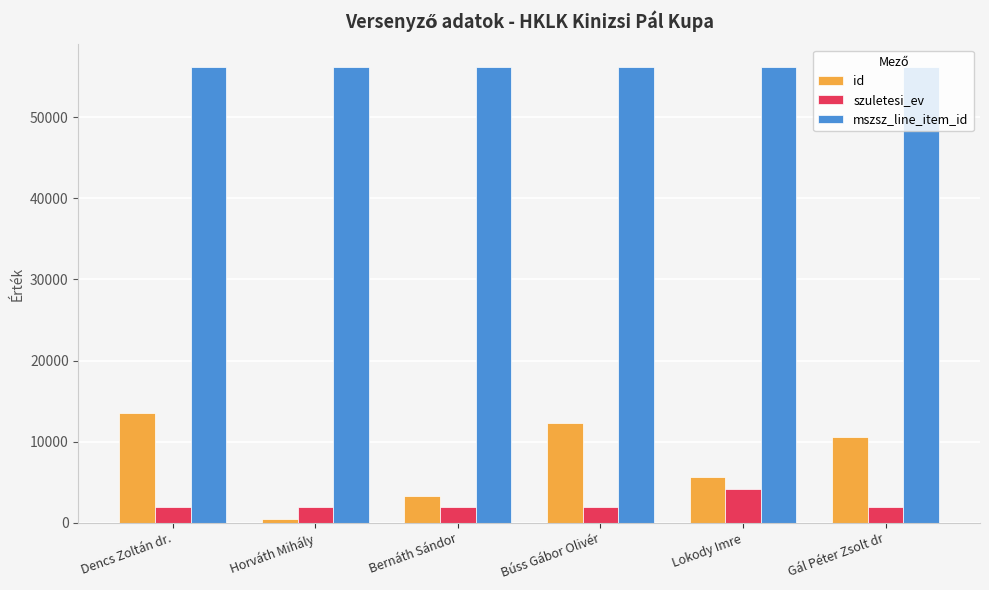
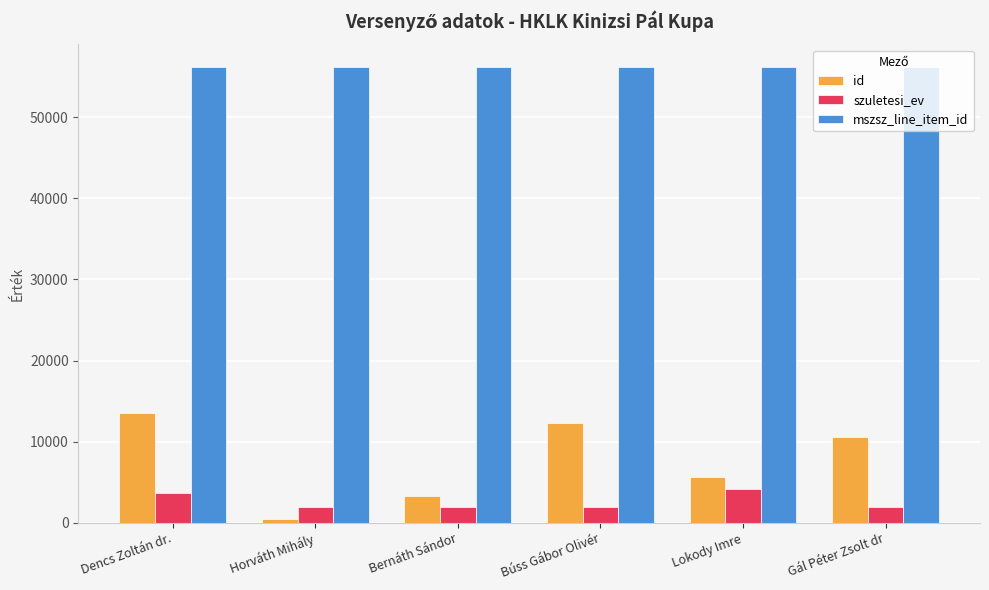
szuletesi_ev, Dencs Zoltán dr.: 2000 -> 4000
